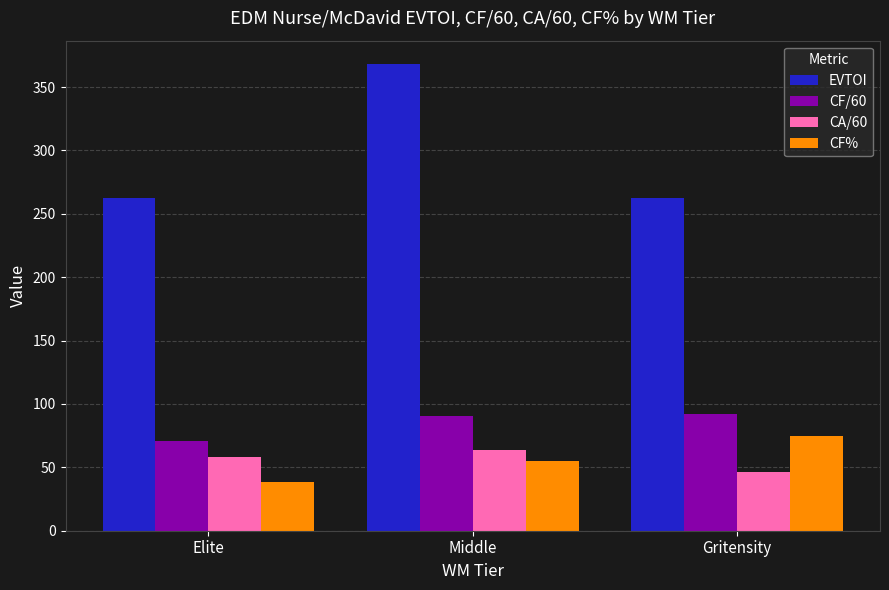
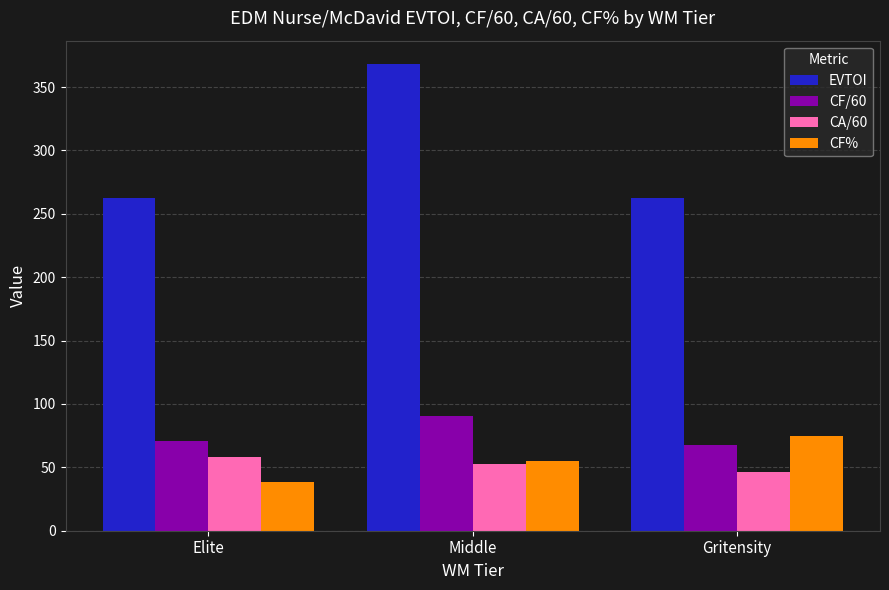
CA/60, Middle: 64 -> 53
CF/60, Gritensity: 92 -> 68
